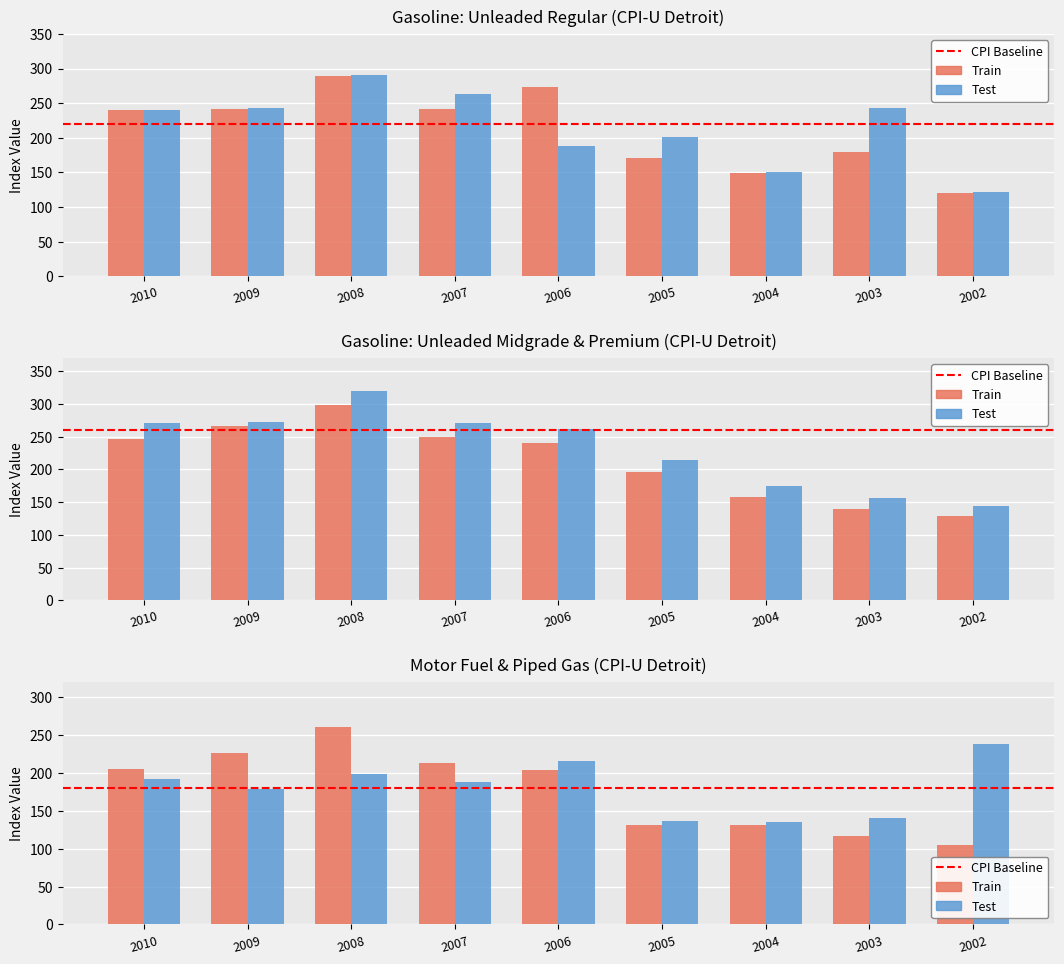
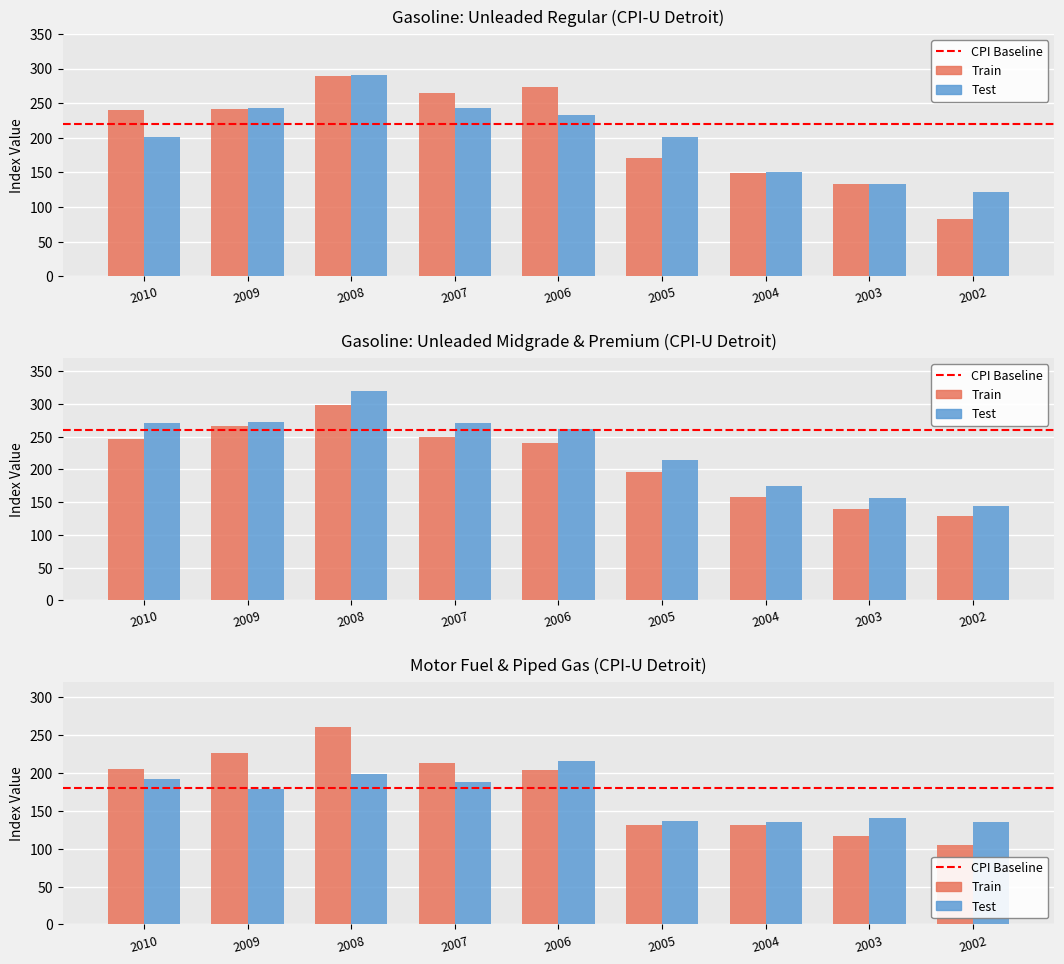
Gasoline: Unleaded Regular (CPI-U Detroit), Test, 2010: 240 -> 200
Gasoline: Unleaded Regular (CPI-U Detroit), Train, 2007: 240 -> 270
Gasoline: Unleaded Regular (CPI-U Detroit), Test, 2007: 260 -> 240
Gasoline: Unleaded Regular (CPI-U Detroit), Test, 2006: 190 -> 230
Gasoline: Unleaded Regular (CPI-U Detroit), Train, 2003: 180 -> 130
Gasoline: Unleaded Regular (CPI-U Detroit), Test, 2003: 240 -> 130
Gasoline: Unleaded Regular (CPI-U Detroit), Train, 2002: 120 -> 80
Motor Fuel & Piped Gas (CPI-U Detroit), Test, 2002: 240 -> 140
